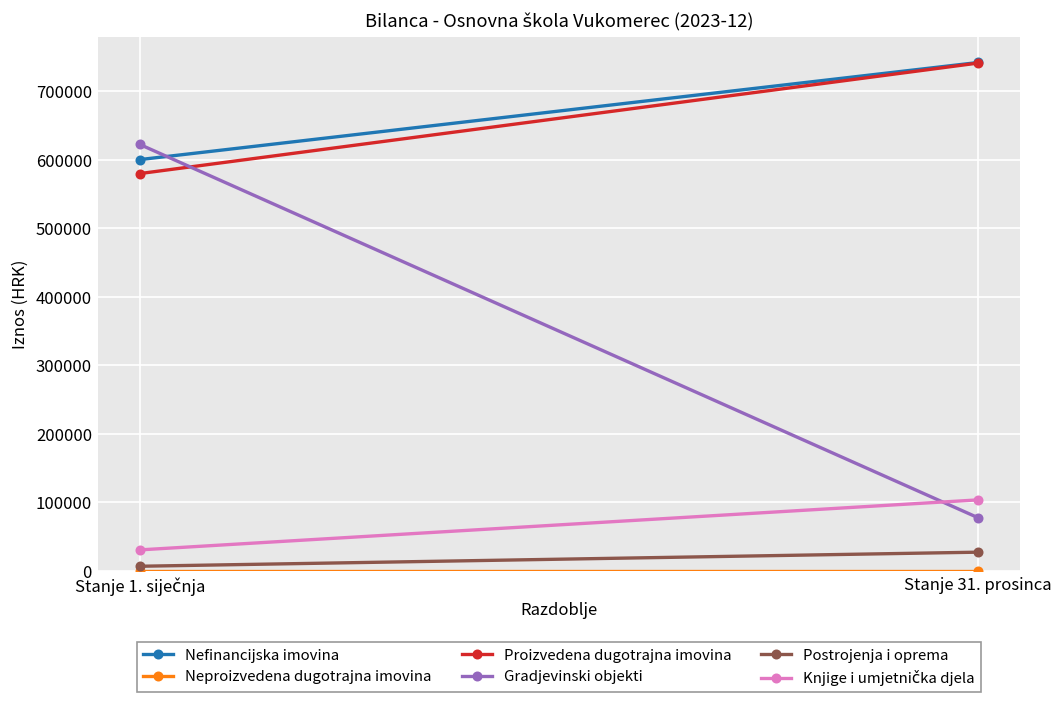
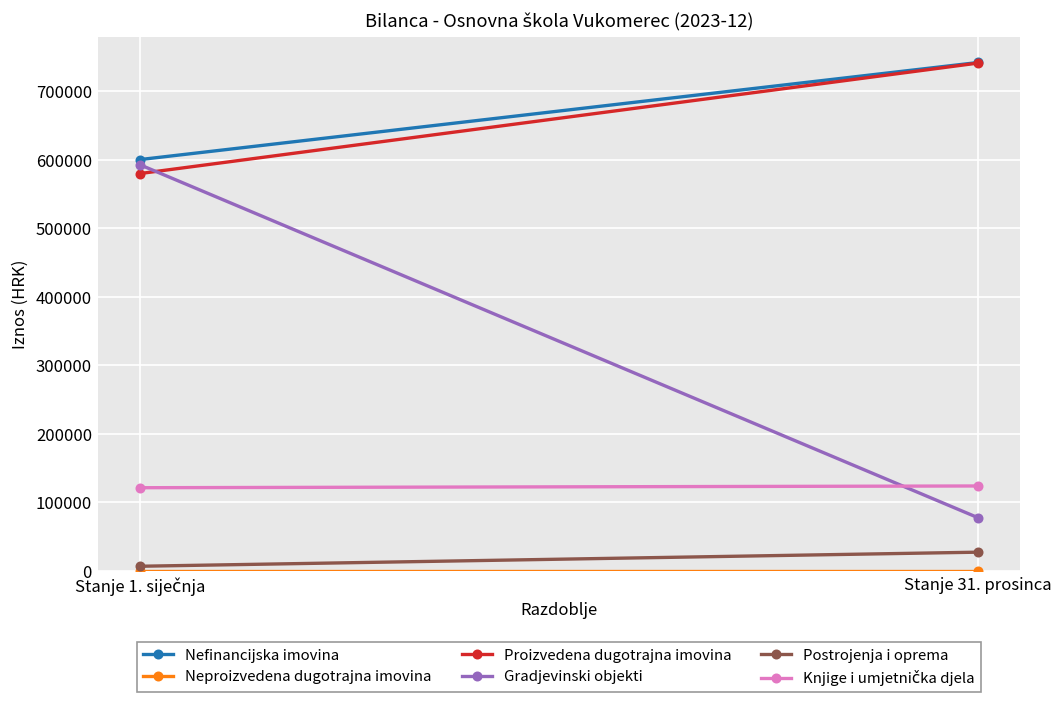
Gradjevinski objekti, Stanje 1. siječnja: 620000 -> 590000
Knjige i umjetnička djela, Stanje 1. siječnja: 30000 -> 120000
Knjige i umjetnička djela, Stanje 31. prosinca: 100000 -> 120000
